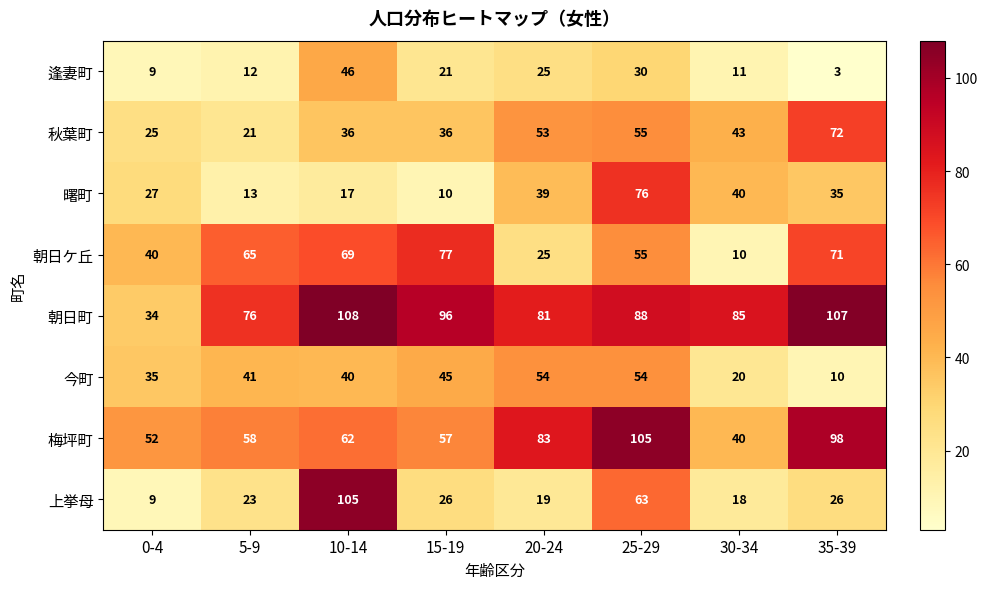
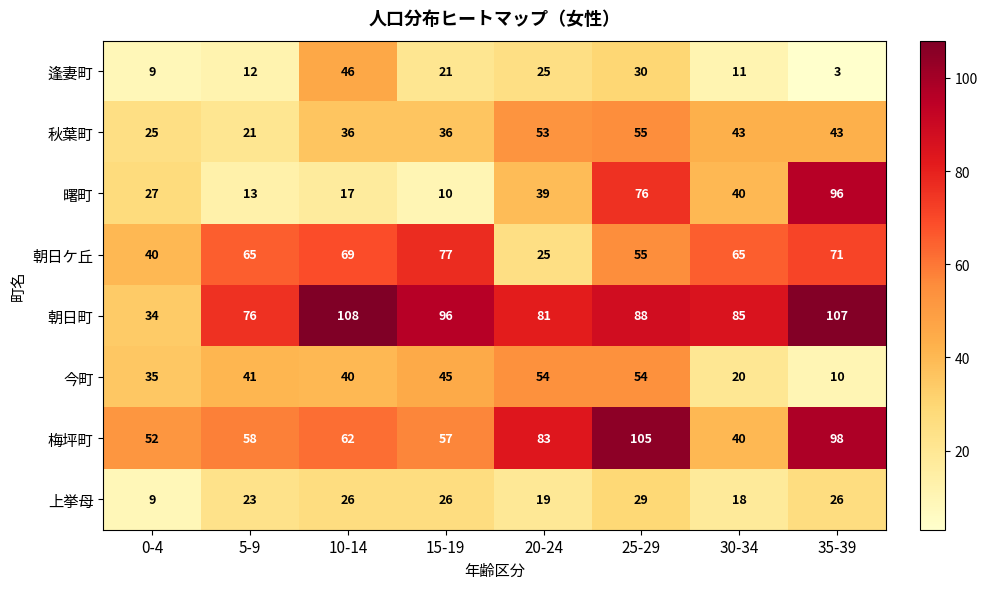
秋葉町, 35-39: 72 -> 43
曙町, 35-39: 35 -> 96
朝日ケ丘, 30-34: 10 -> 65
上挙母, 10-14: 105 -> 26
上挙母, 25-29: 63 -> 29
